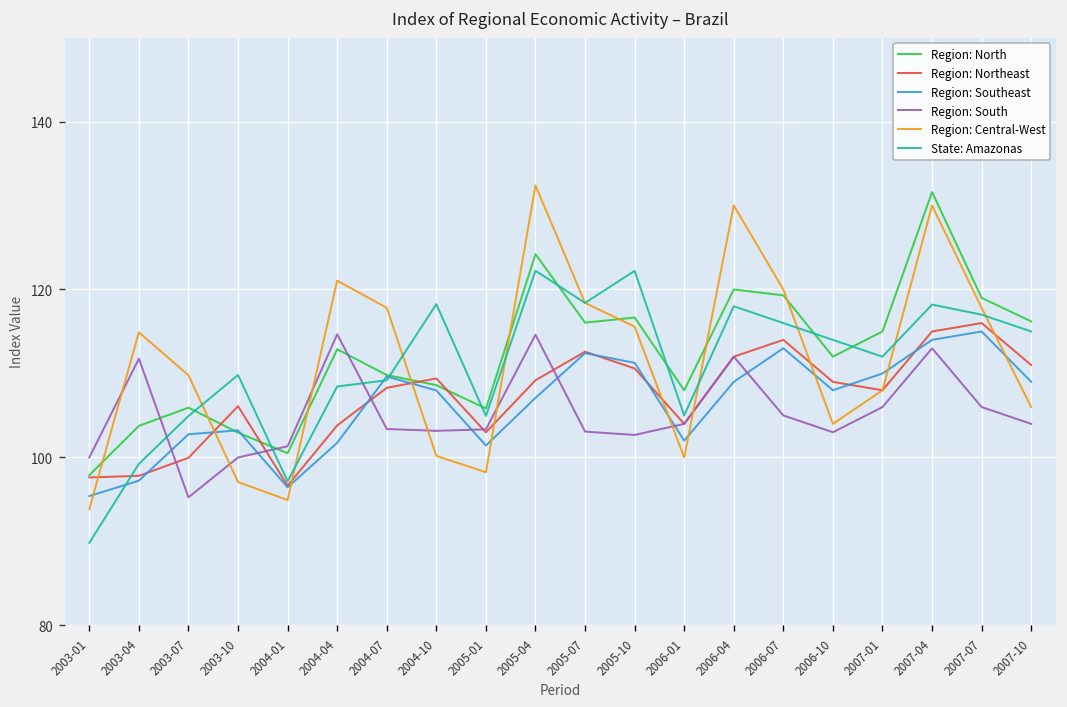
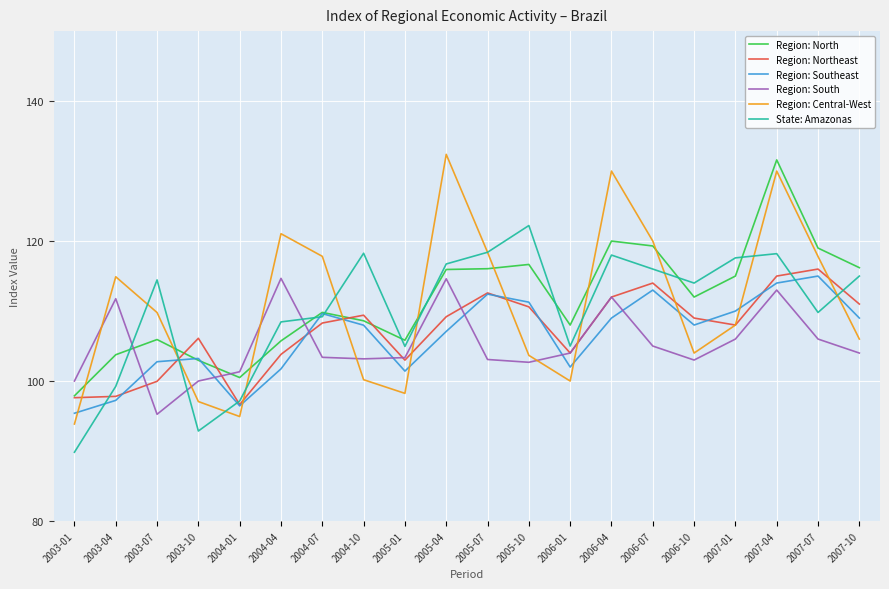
State: Amazonas, 2003-07: 105 -> 114
State: Amazonas, 2003-10: 110 -> 93
Region: North, 2004-04: 113 -> 106
Region: North, 2005-04: 124 -> 116
State: Amazonas, 2005-04: 122 -> 117
Region: Central-West, 2005-10: 116 -> 104
State: Amazonas, 2007-01: 112 -> 118
State: Amazonas, 2007-07: 117 -> 110
